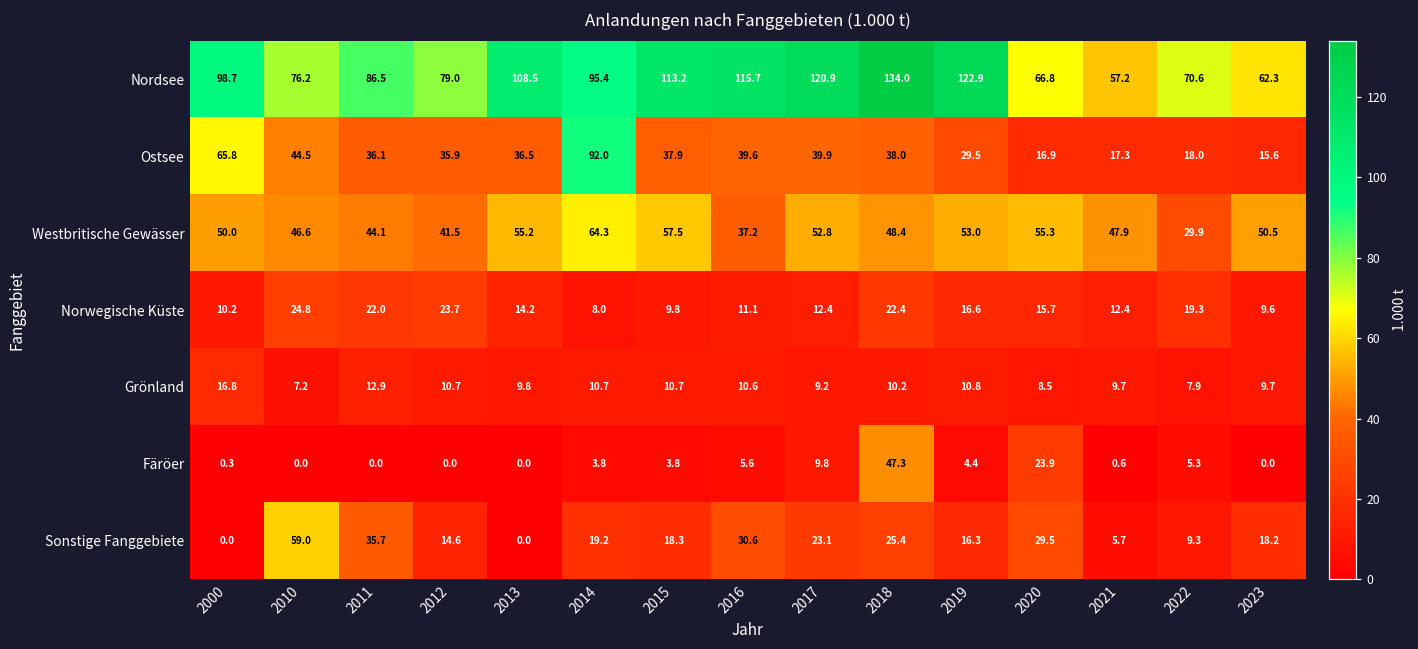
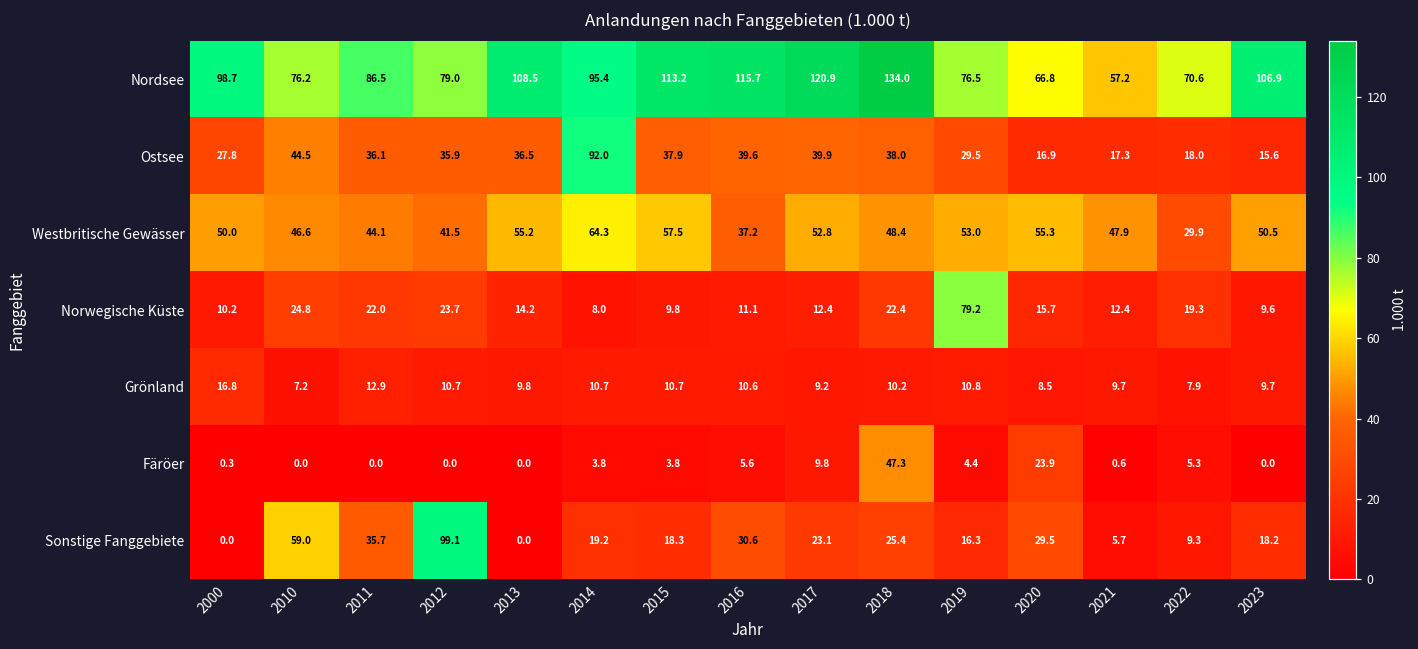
Nordsee, 2019: 122.9 -> 76.5
Nordsee, 2023: 62.3 -> 106.9
Ostsee, 2000: 65.8 -> 27.8
Norwegische Küste, 2019: 16.6 -> 79.2
Sonstige Fanggebiete, 2012: 14.6 -> 99.1
